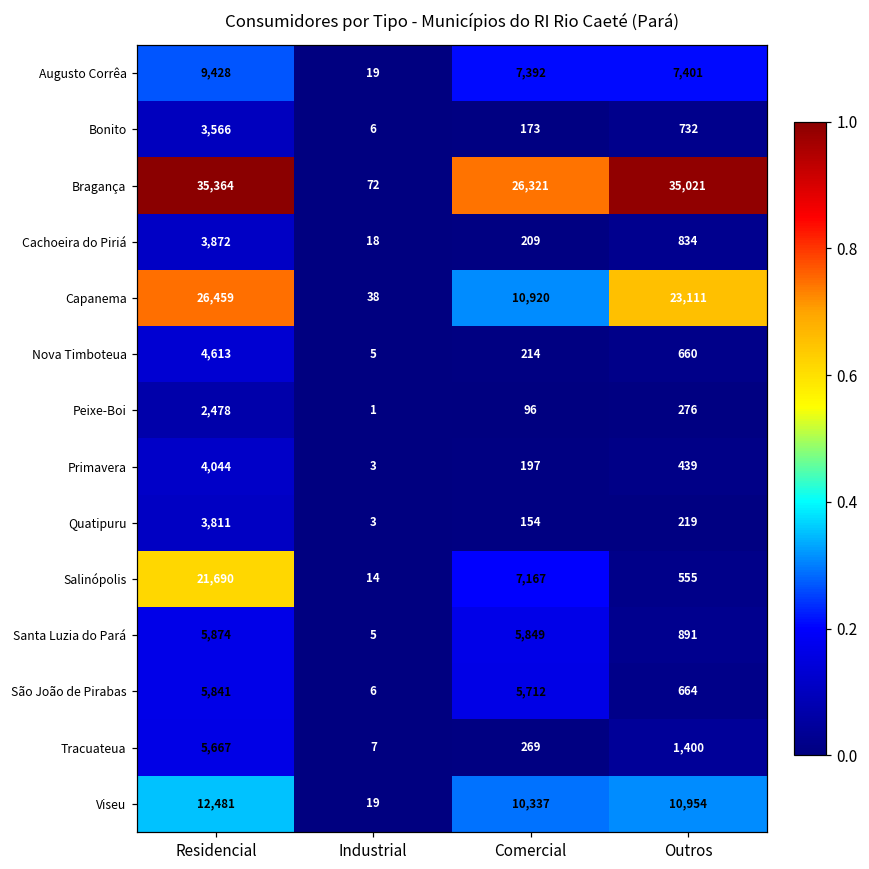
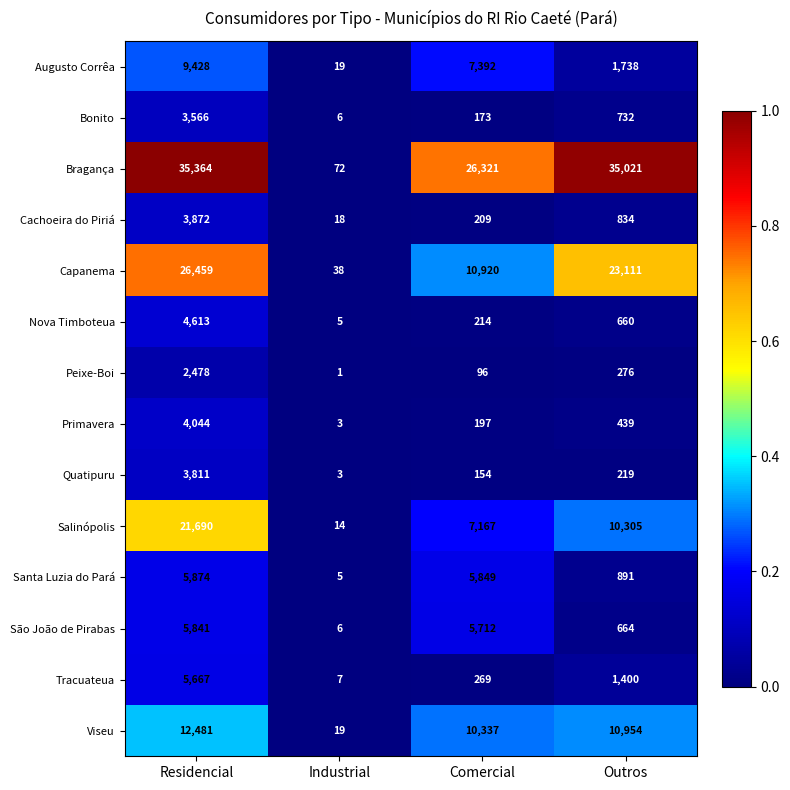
Augusto Corrêa, Outros: 7,401 -> 1,738
Salinópolis, Outros: 555 -> 10,305
